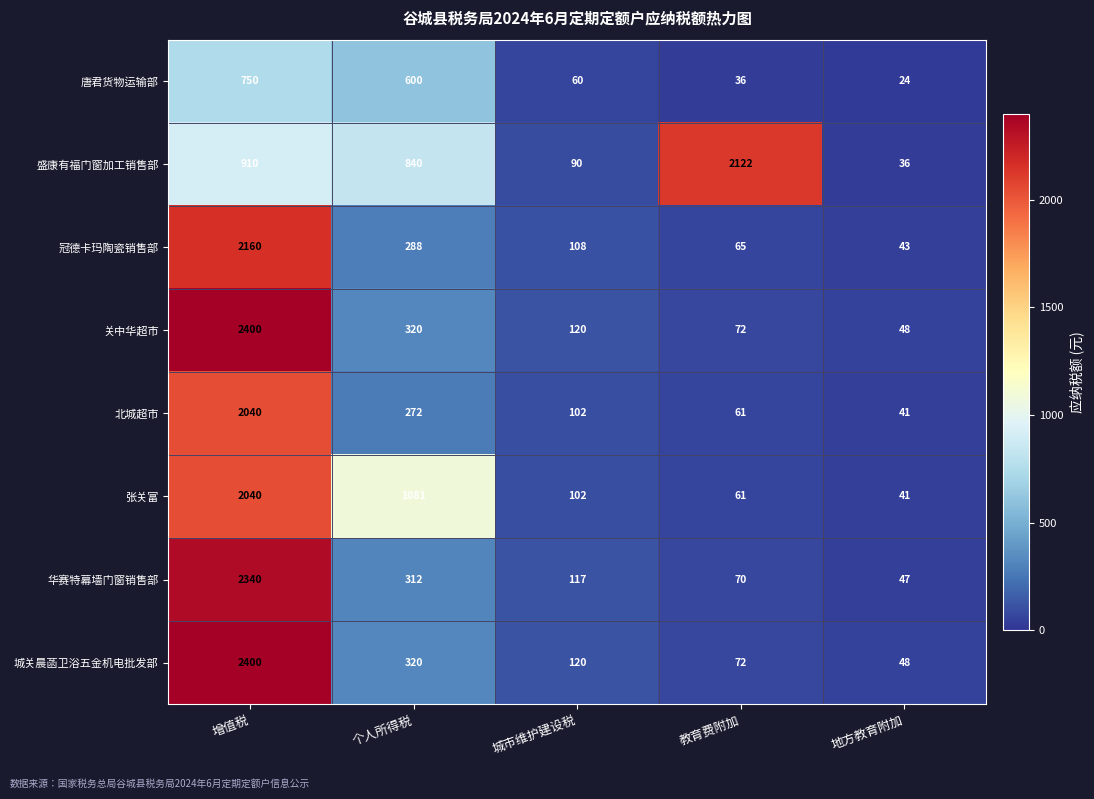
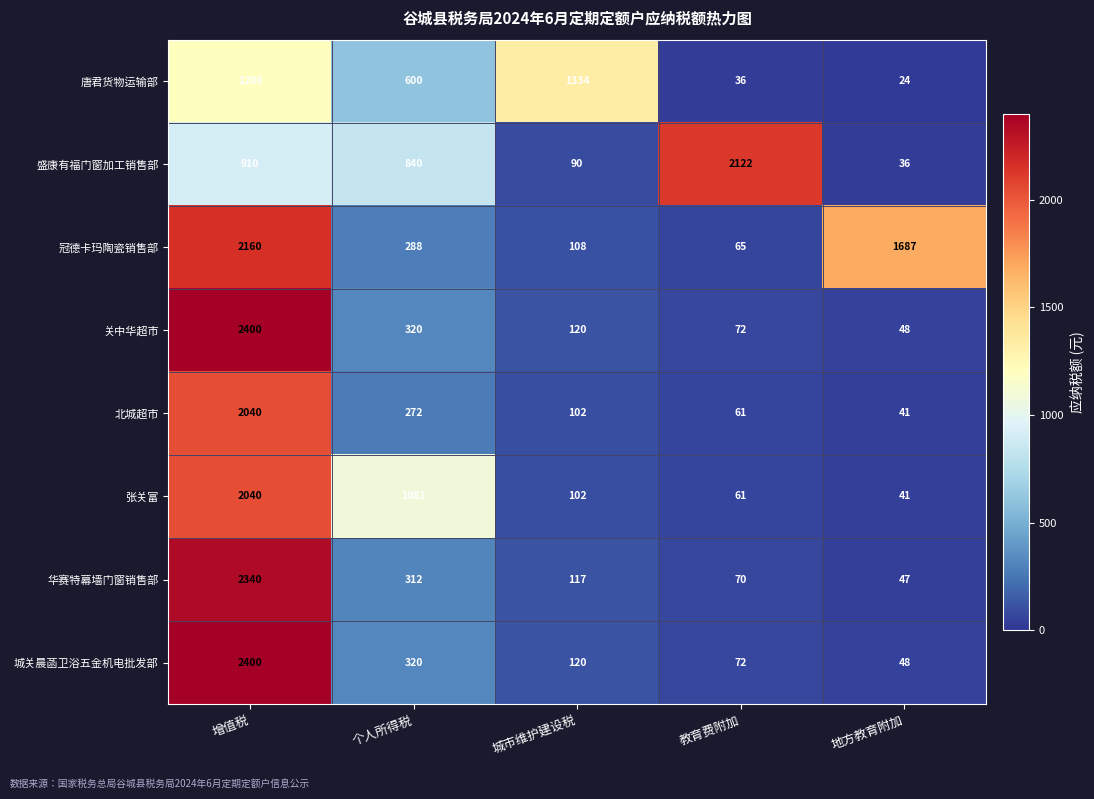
唐君货物运输部, 增值税: 750 -> 1200
唐君货物运输部, 城市维护建设税: 60 -> 1334
冠德卡玛陶瓷销售部, 地方教育附加: 43 -> 1687
